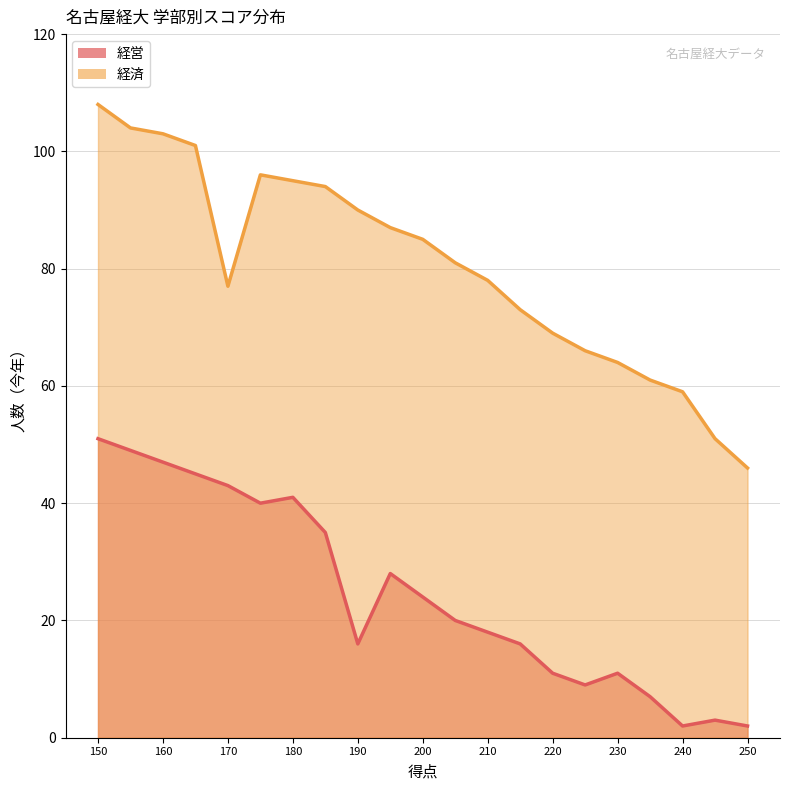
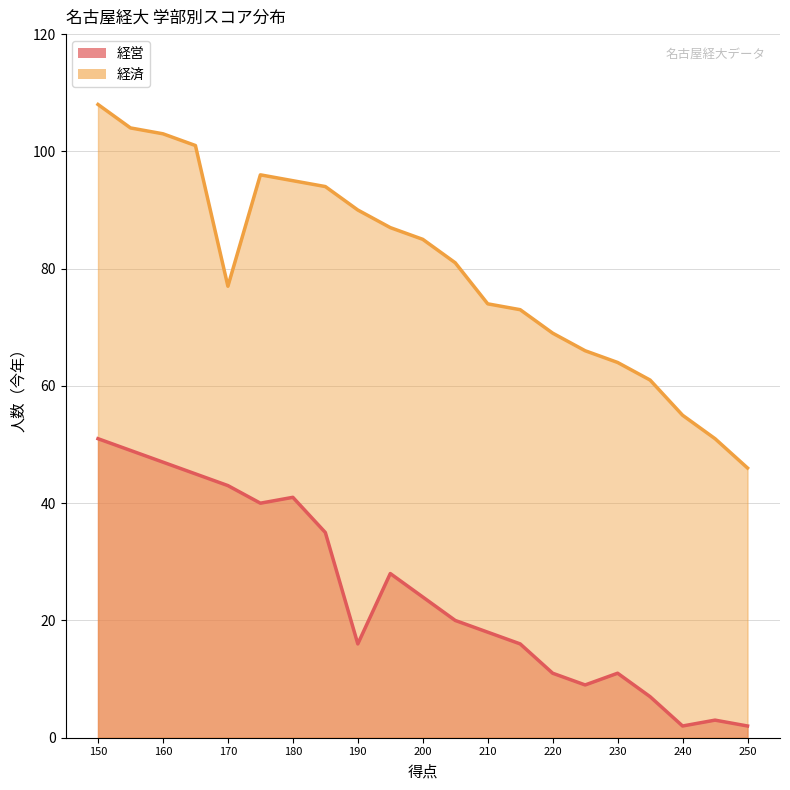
経済, 210: 78 -> 74
経済, 240: 59 -> 55
